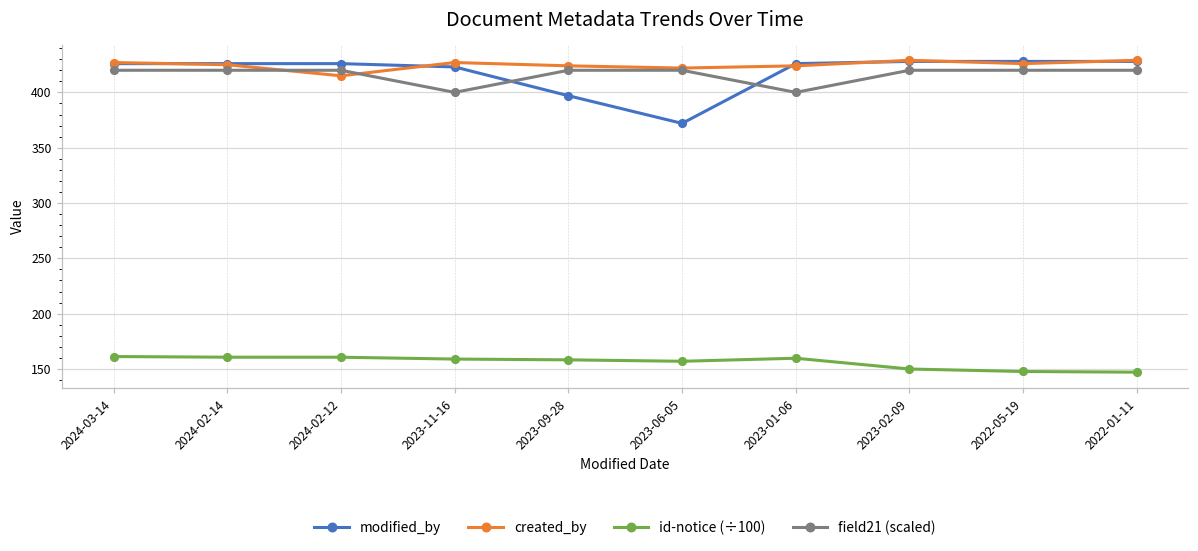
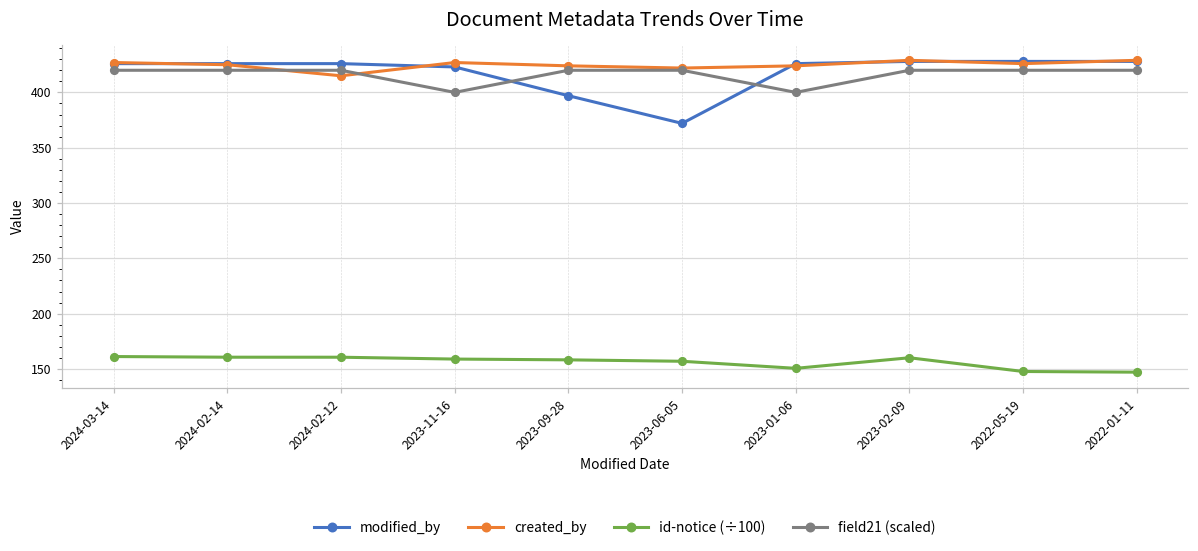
id-notice (÷100), 2023-01-06: 160 -> 151
id-notice (÷100), 2023-02-09: 150 -> 160
